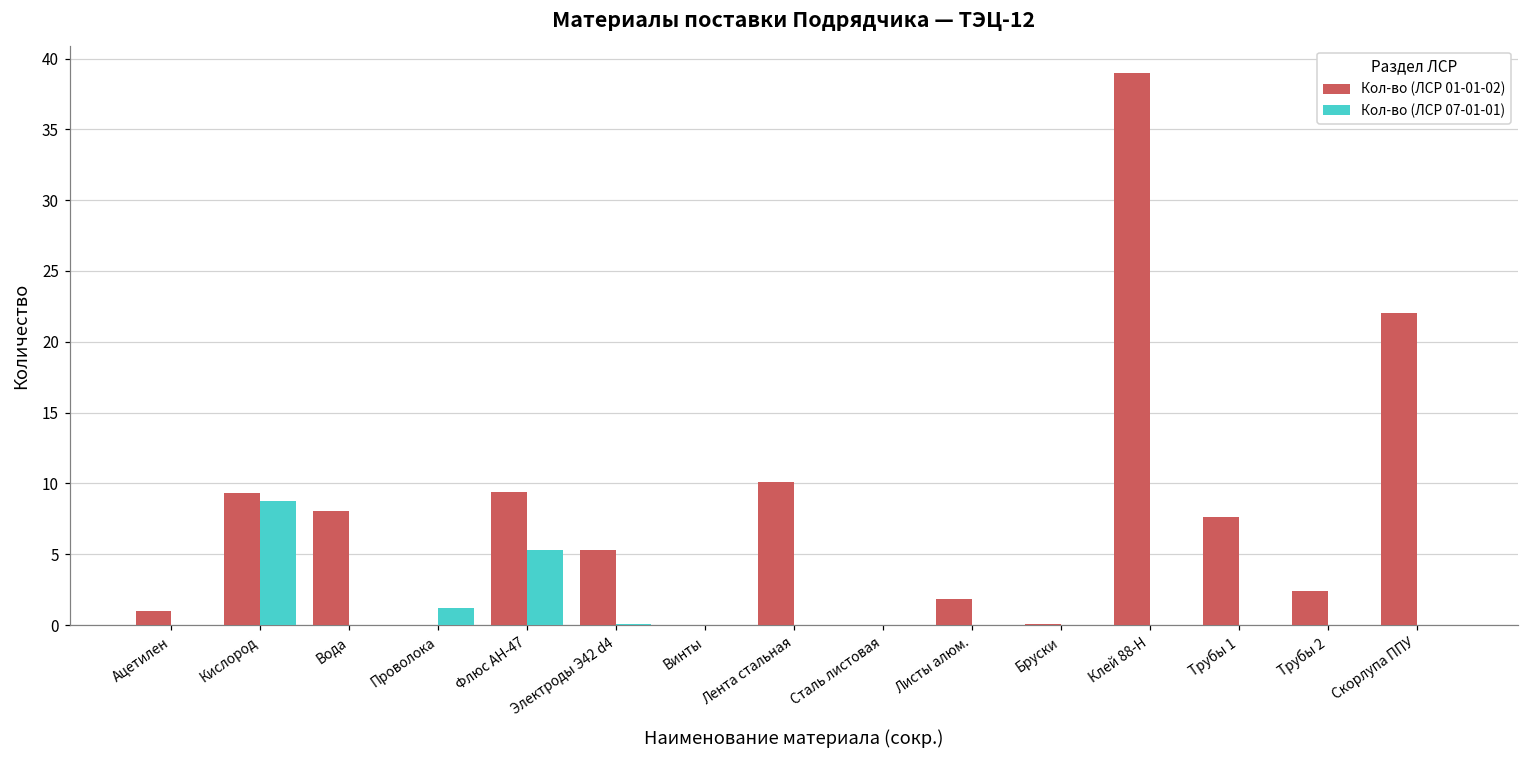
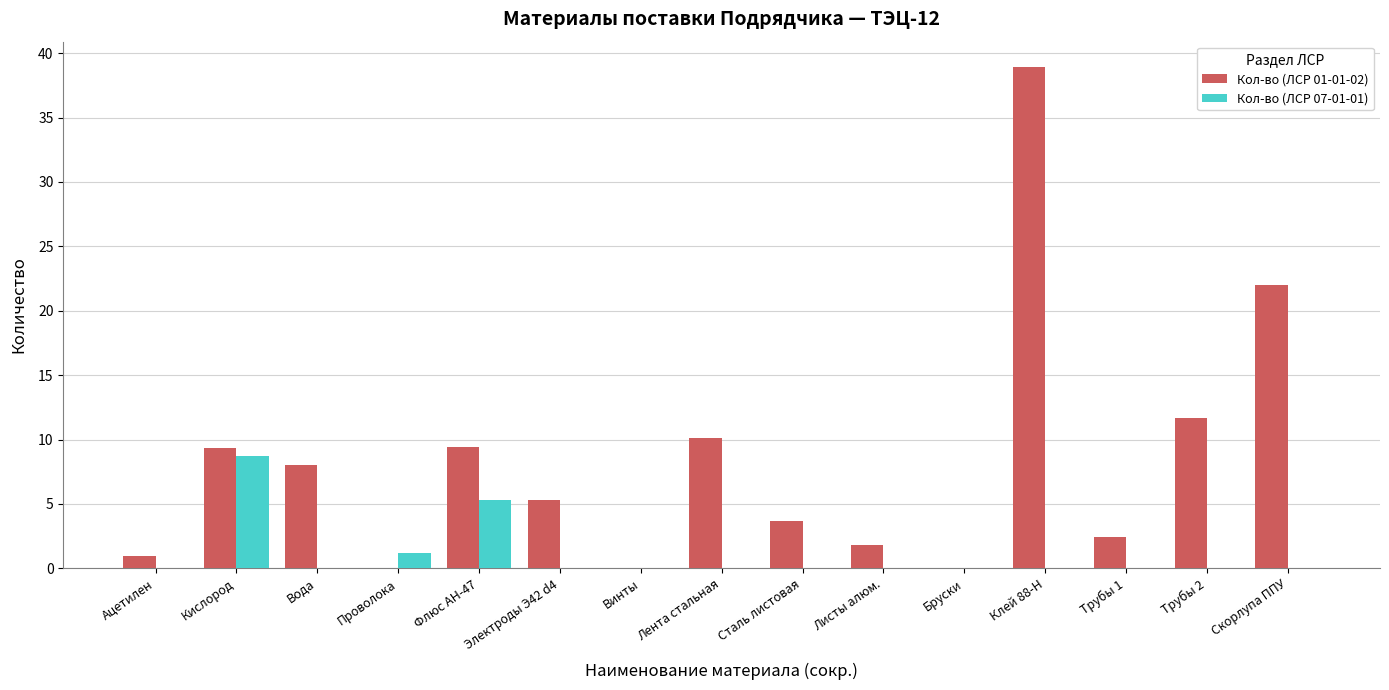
Кол-во (ЛСР 01-01-02), Сталь листовая: 0.0 -> 3.6
Кол-во (ЛСР 01-01-02), Трубы 1: 7.6 -> 2.4
Кол-во (ЛСР 01-01-02), Трубы 2: 2.4 -> 11.7
